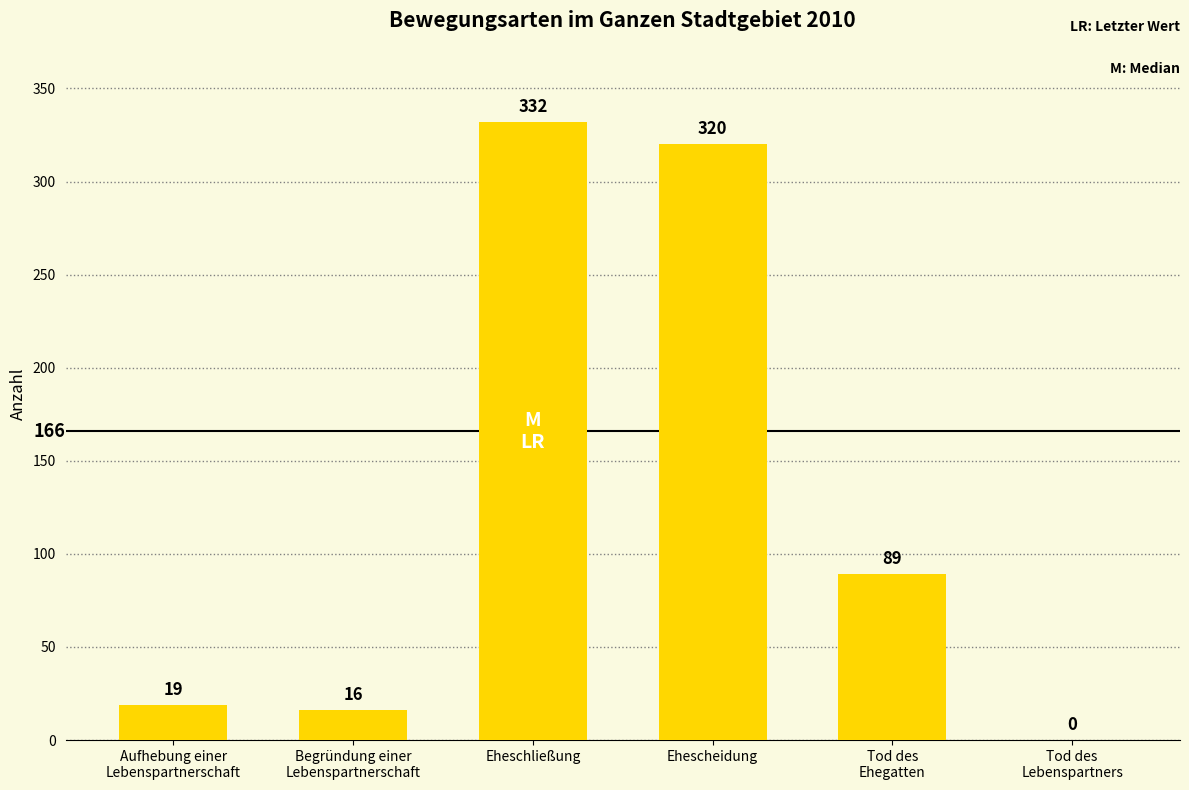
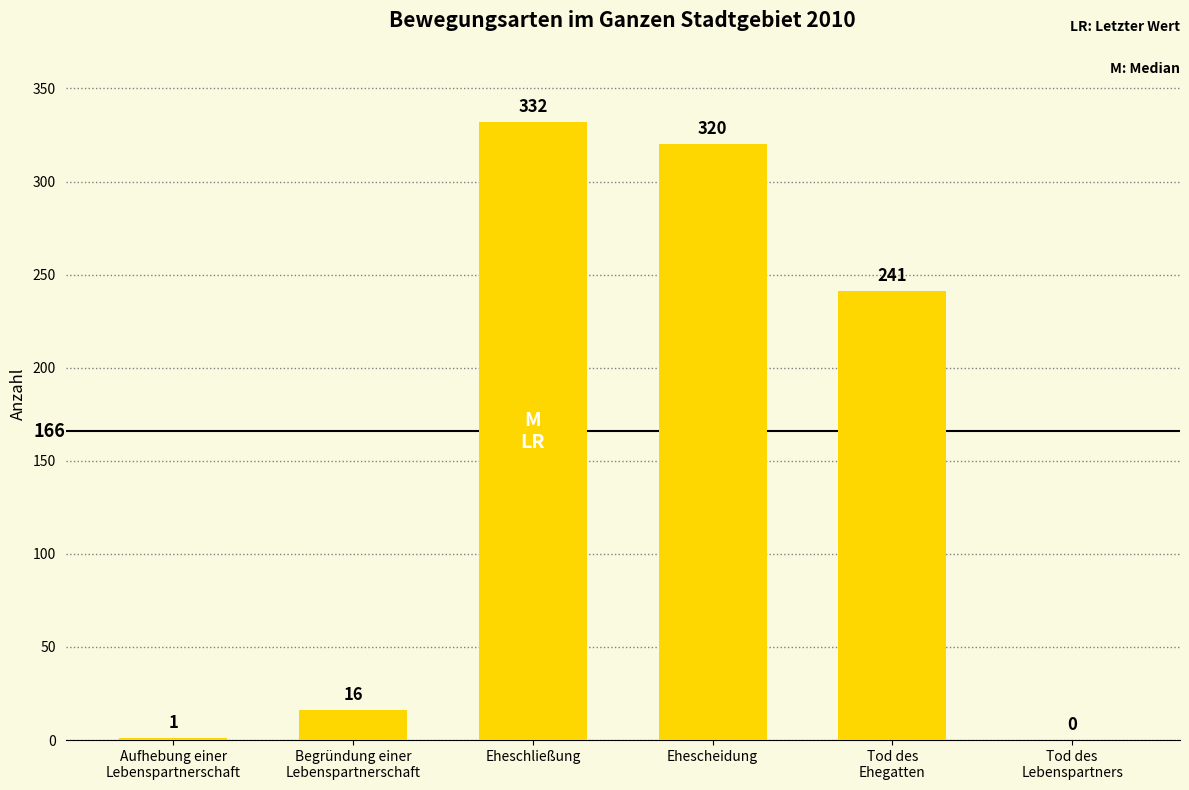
Aufhebung einer Lebenspartnerschaft: 19 -> 1
Tod des Ehegatten: 89 -> 241
